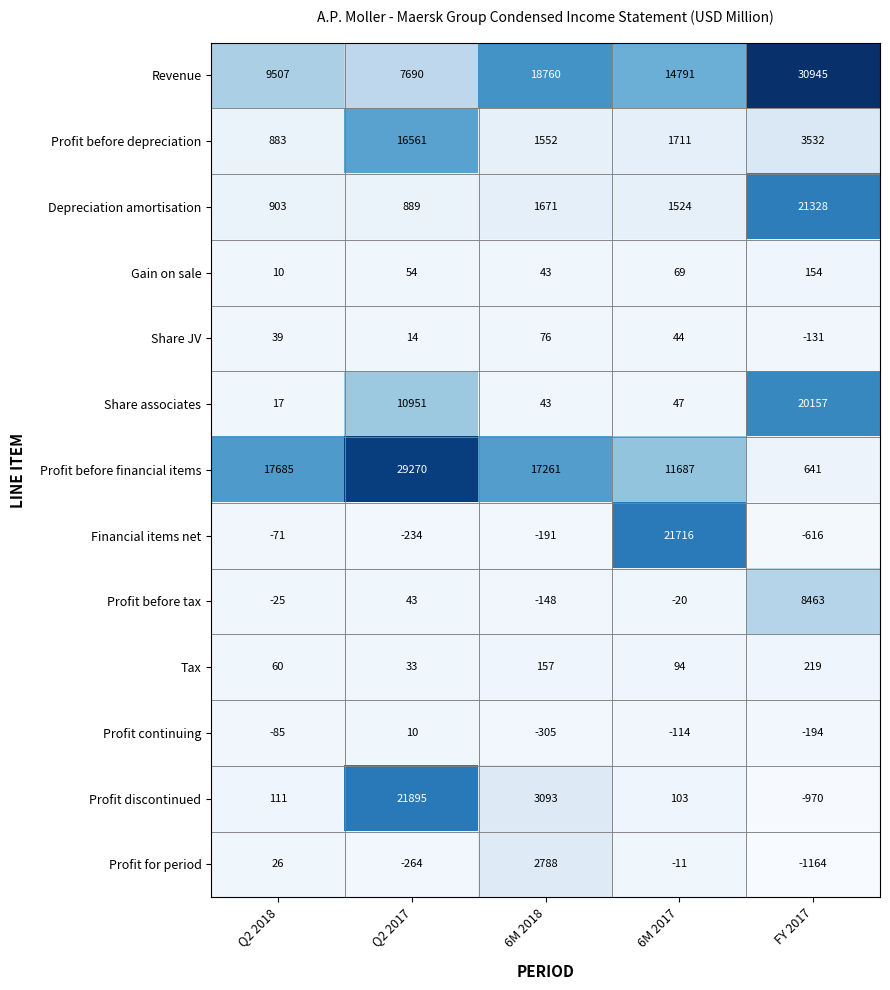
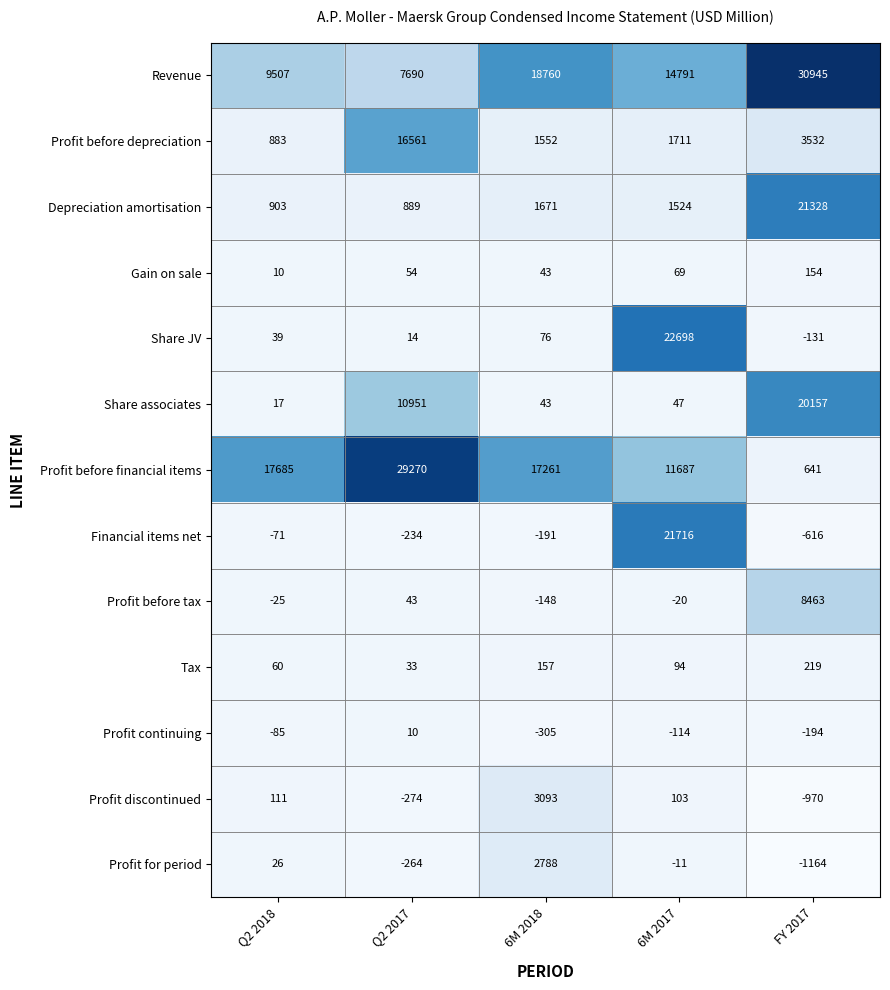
Share JV, 6M 2017: 44 -> 22698
Profit discontinued, Q2 2017: 21895 -> -274
